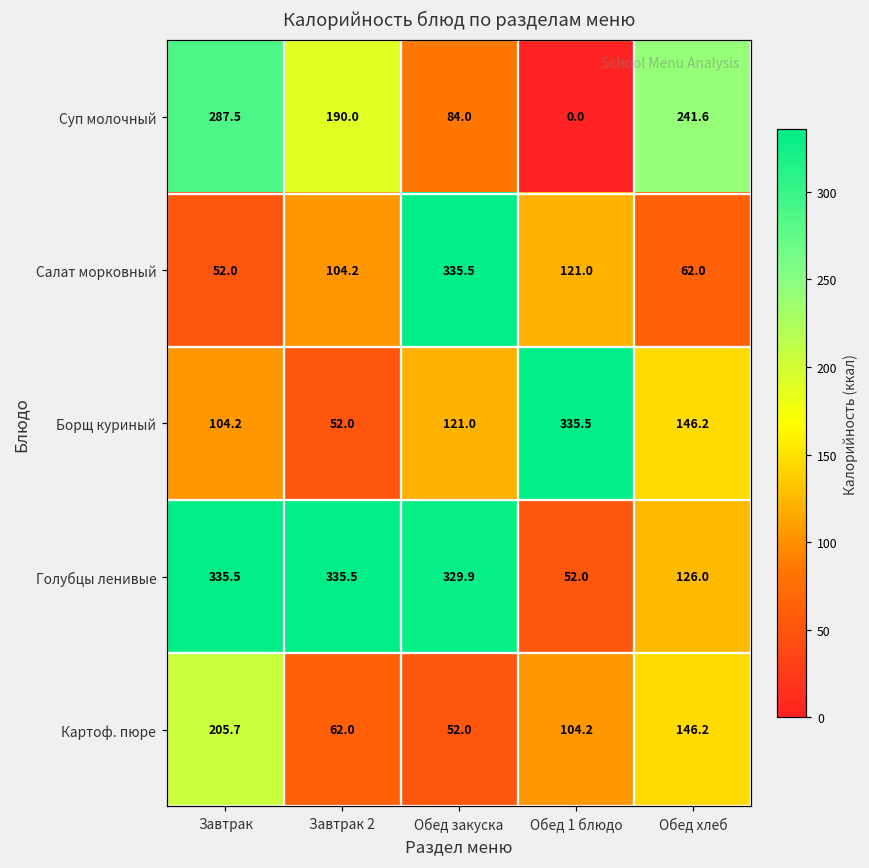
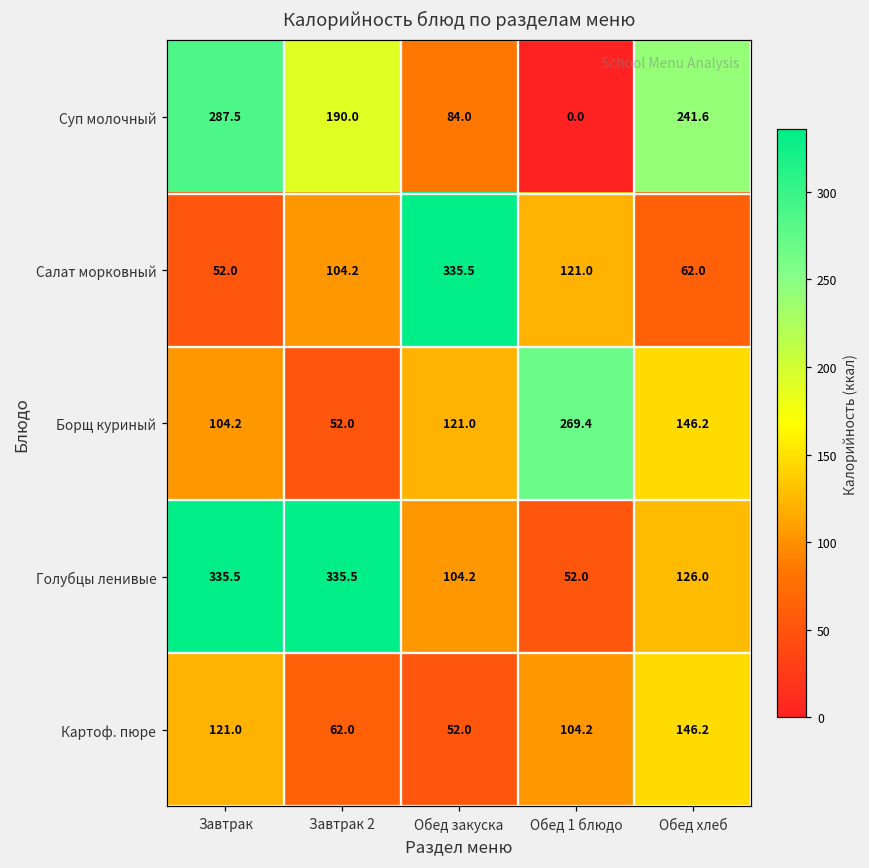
Борщ куриный, Обед 1 блюдо: 335.5 -> 269.4
Голубцы ленивые, Обед закуска: 329.9 -> 104.2
Картоф. пюре, Завтрак: 205.7 -> 121.0
